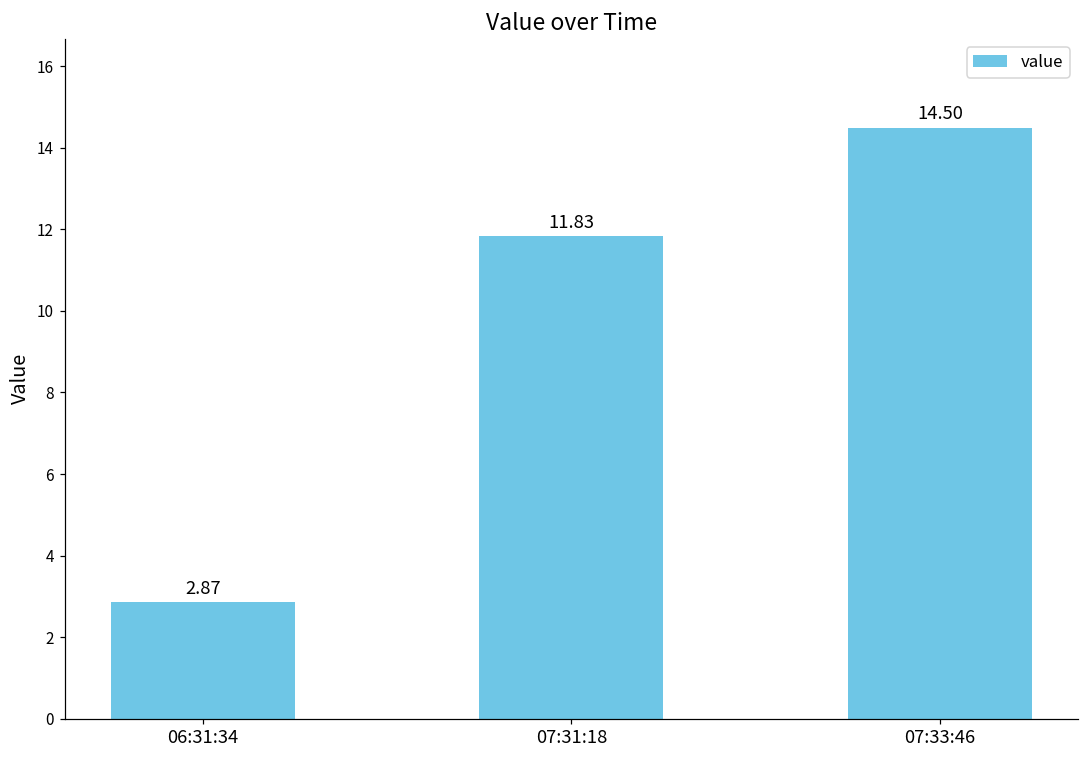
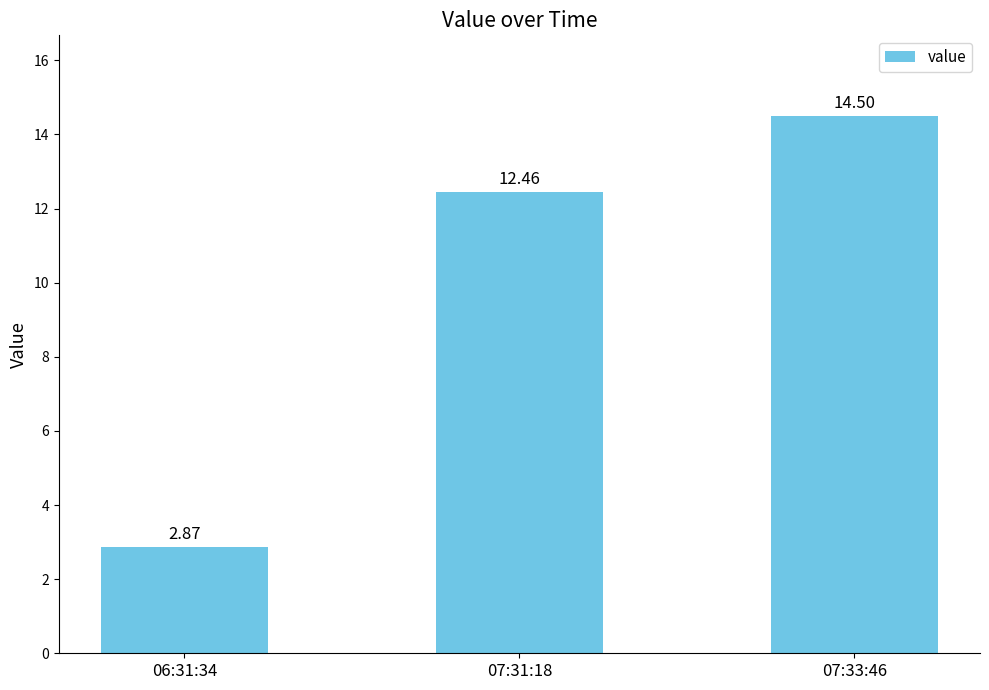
07:31:18: 11.83 -> 12.46
